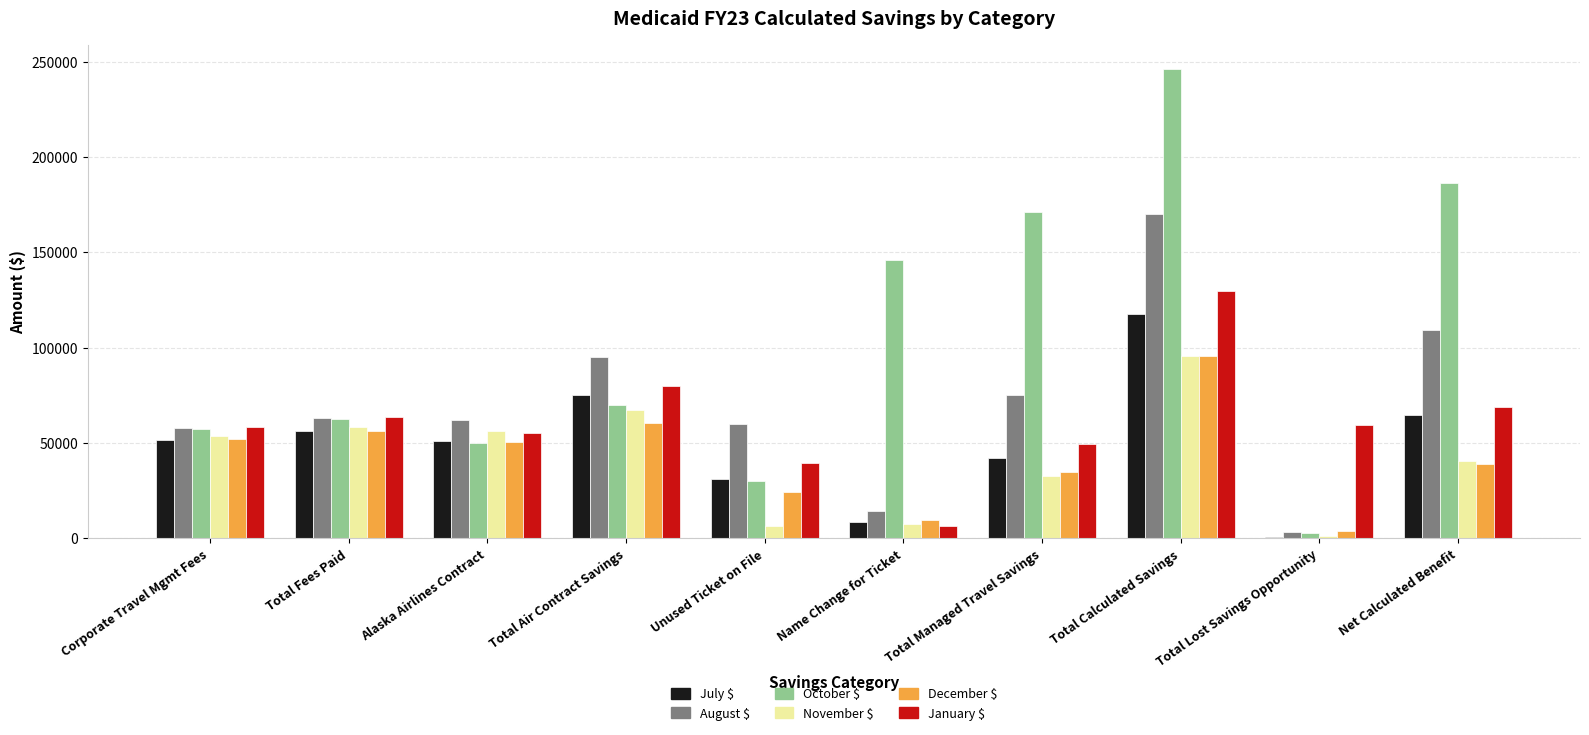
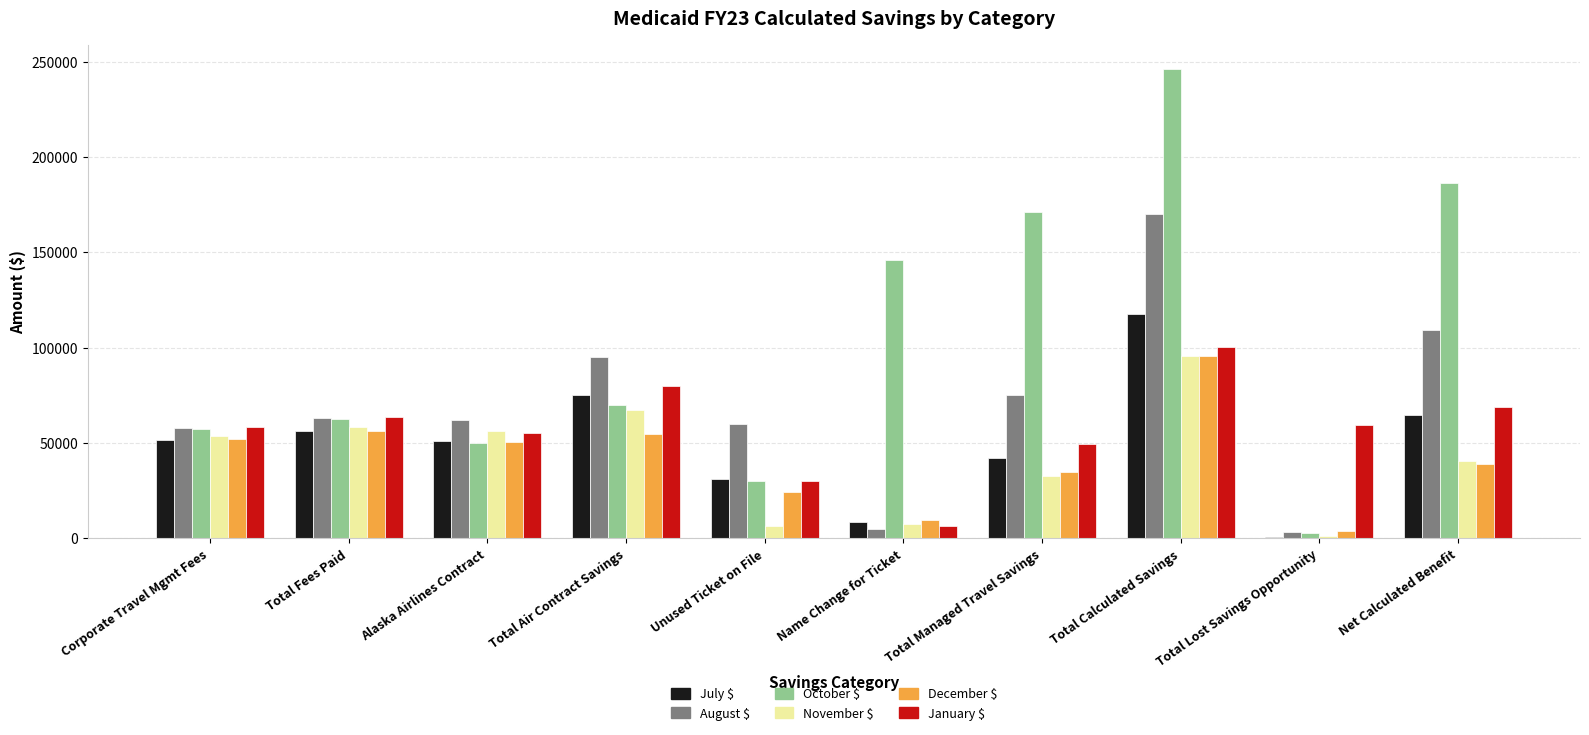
December $, Total Air Contract Savings: 61000 -> 55000
January $, Unused Ticket on File: 40000 -> 30000
August $, Name Change for Ticket: 14000 -> 5000
January $, Total Calculated Savings: 130000 -> 100000
